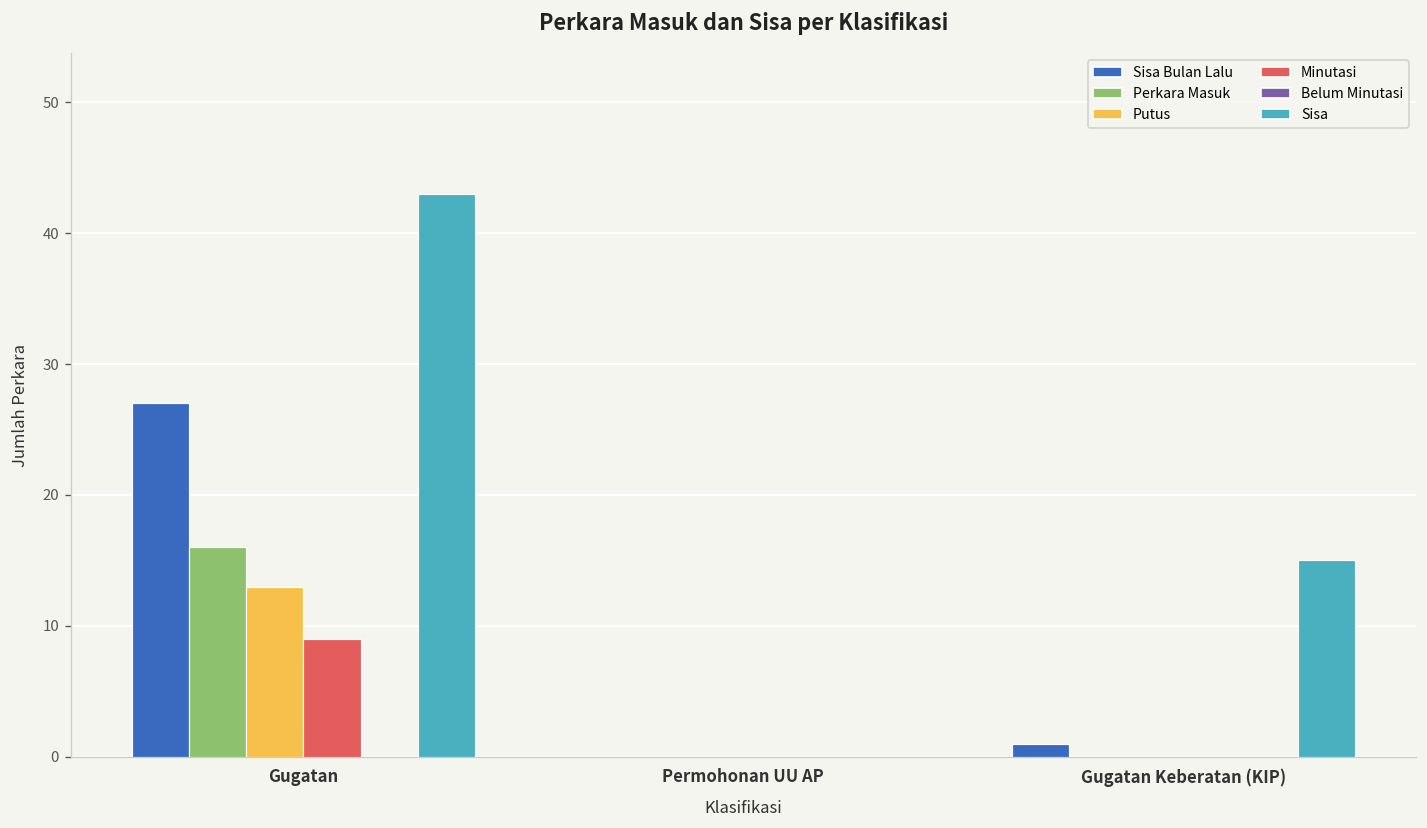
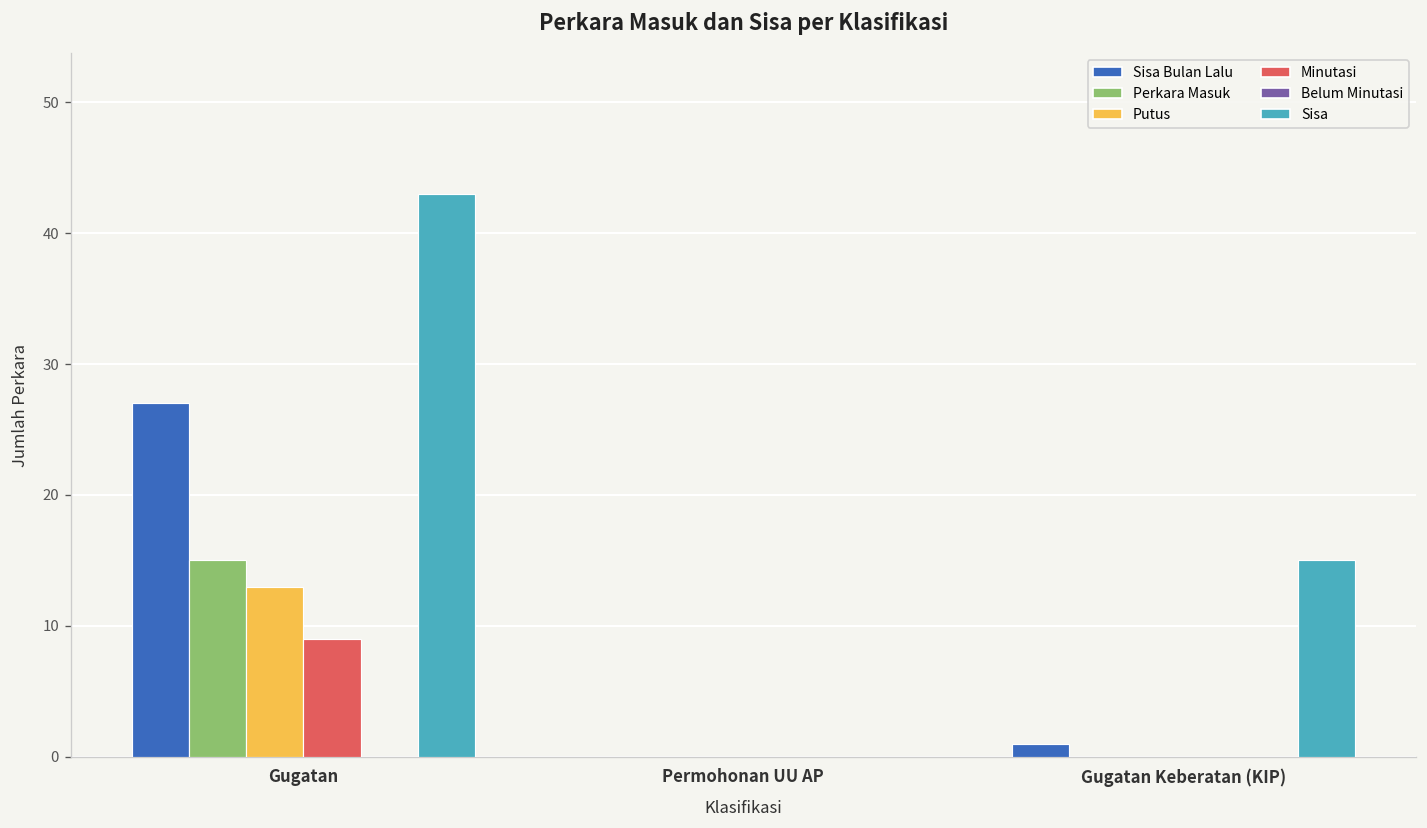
Perkara Masuk, Gugatan: 16 -> 15
